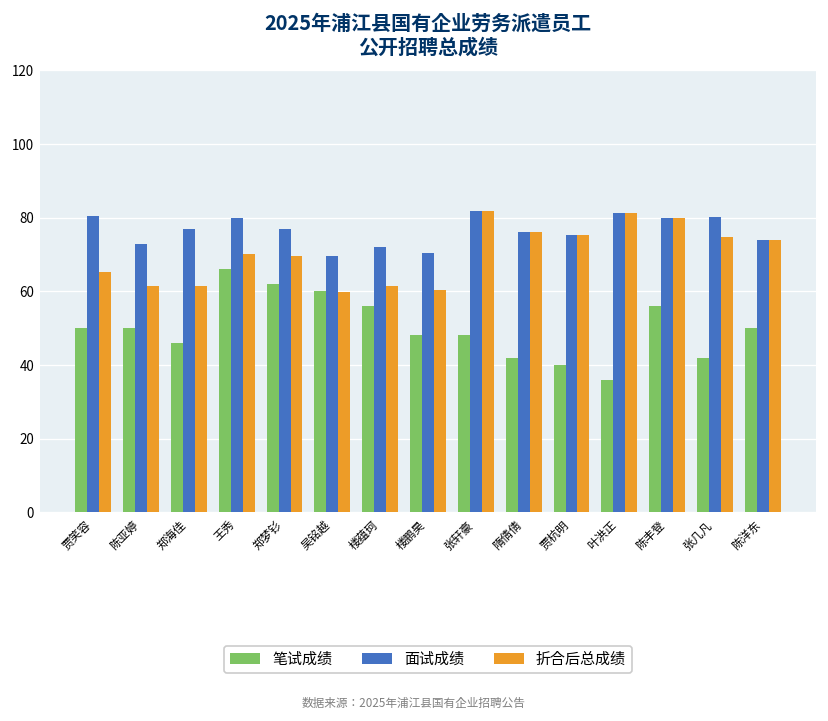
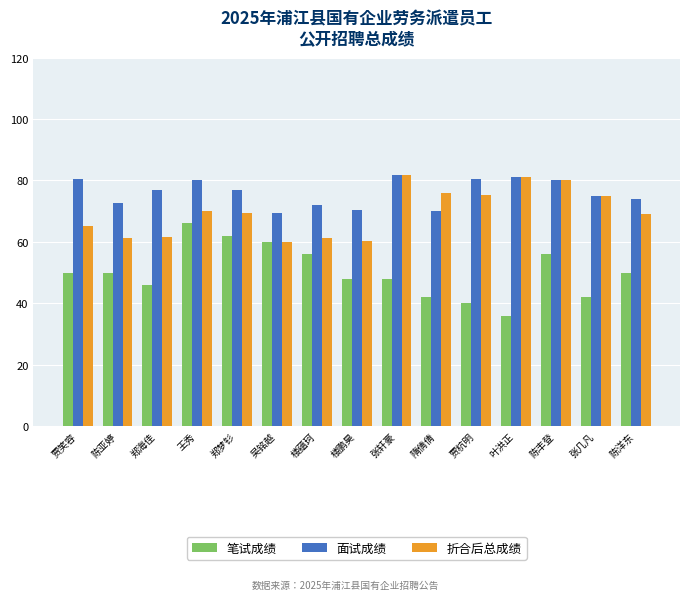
面试成绩, 隋倩倩: 76 -> 70
面试成绩, 贾杭明: 75 -> 81
面试成绩, 张几凡: 80 -> 75
折合后总成绩, 陈洋东: 74 -> 69
